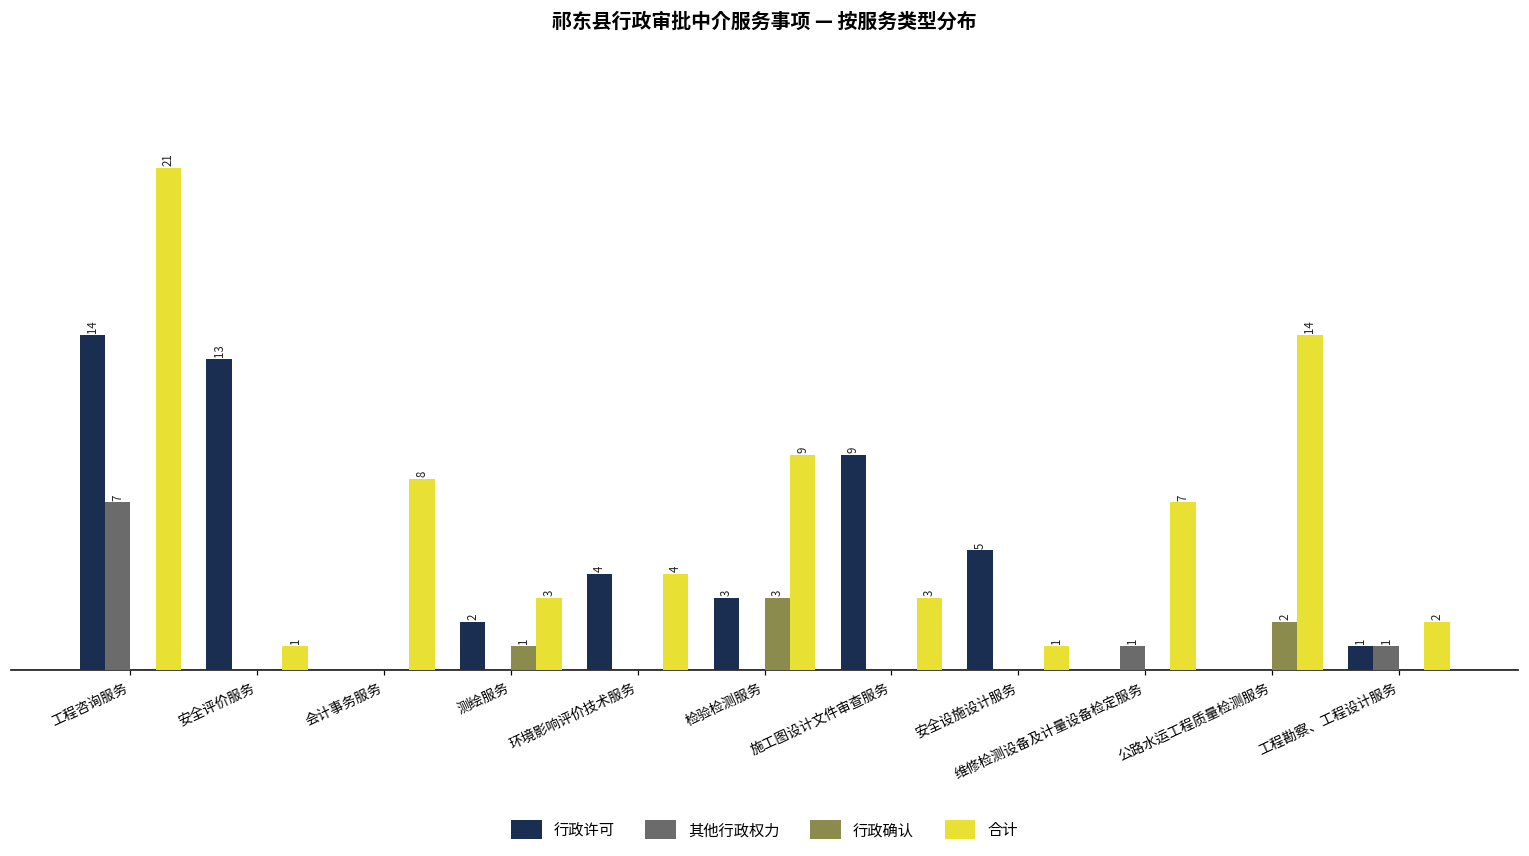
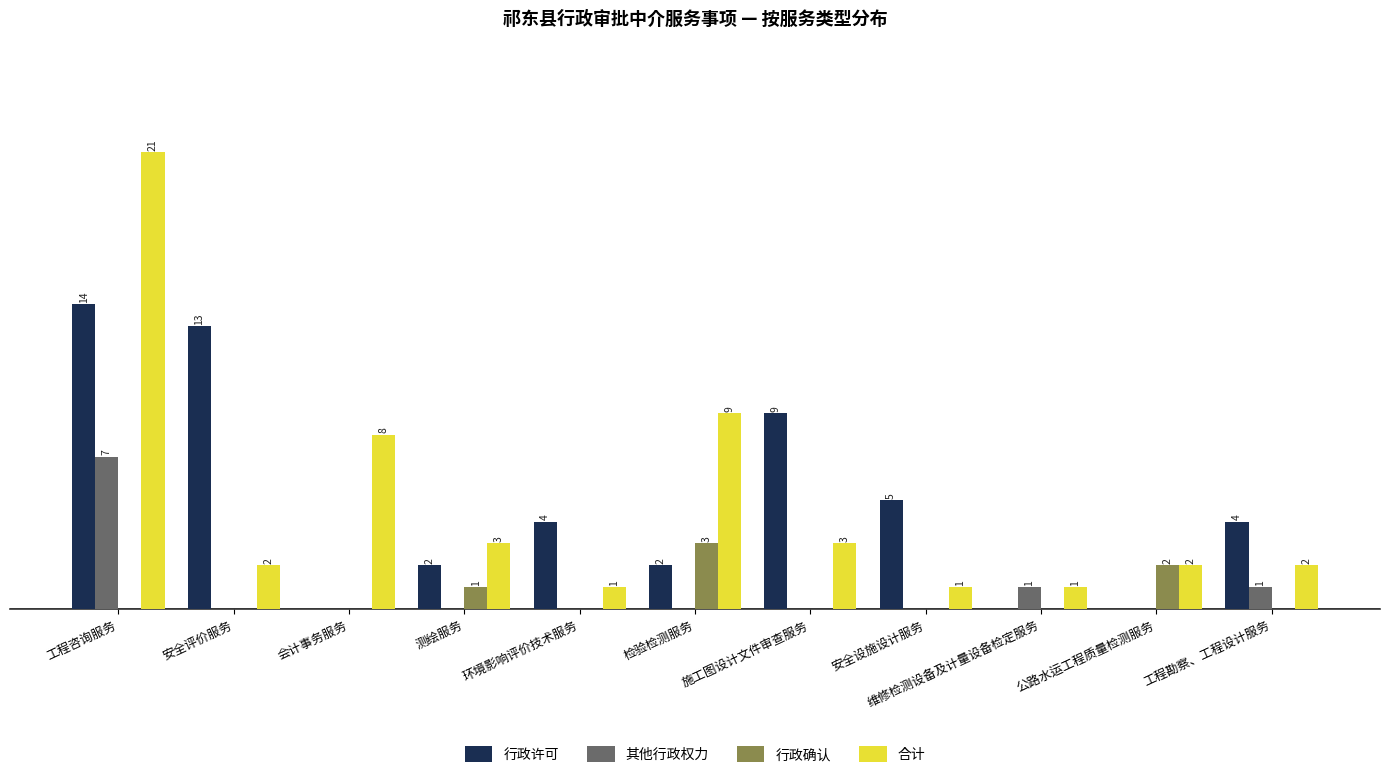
合计, 安全评价服务: 1 -> 2
合计, 环境影响评价技术服务: 4 -> 1
行政许可, 检验检测服务: 3 -> 2
合计, 维修检测设备及计量设备检定服务: 7 -> 1
合计, 公路水运工程质量检测服务: 14 -> 2
行政许可, 工程勘察、工程设计服务: 1 -> 4
